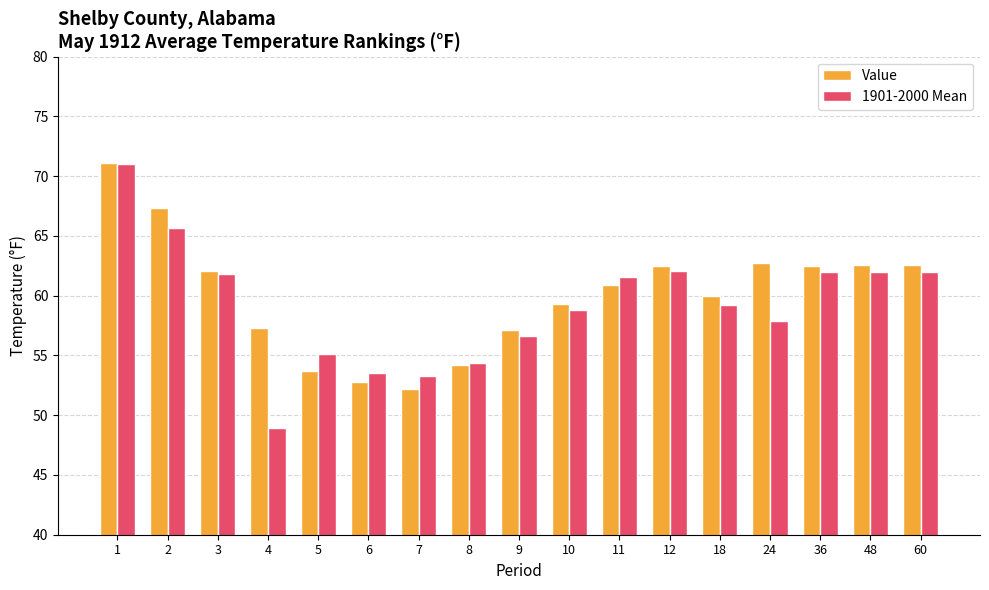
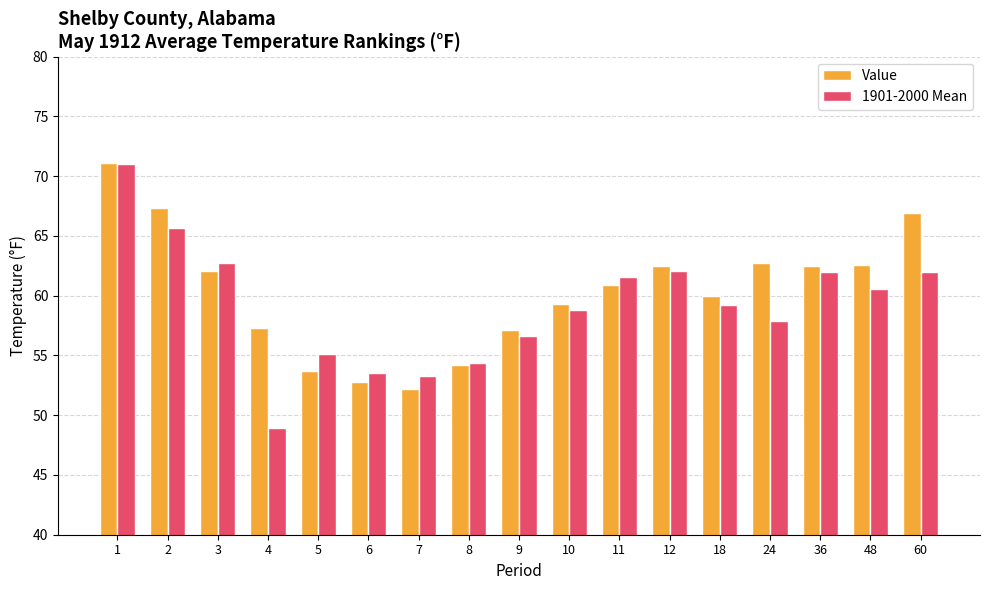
1901-2000 Mean, 3: 61.8 -> 62.7
1901-2000 Mean, 48: 62.0 -> 60.6
Value, 60: 62.6 -> 66.9
